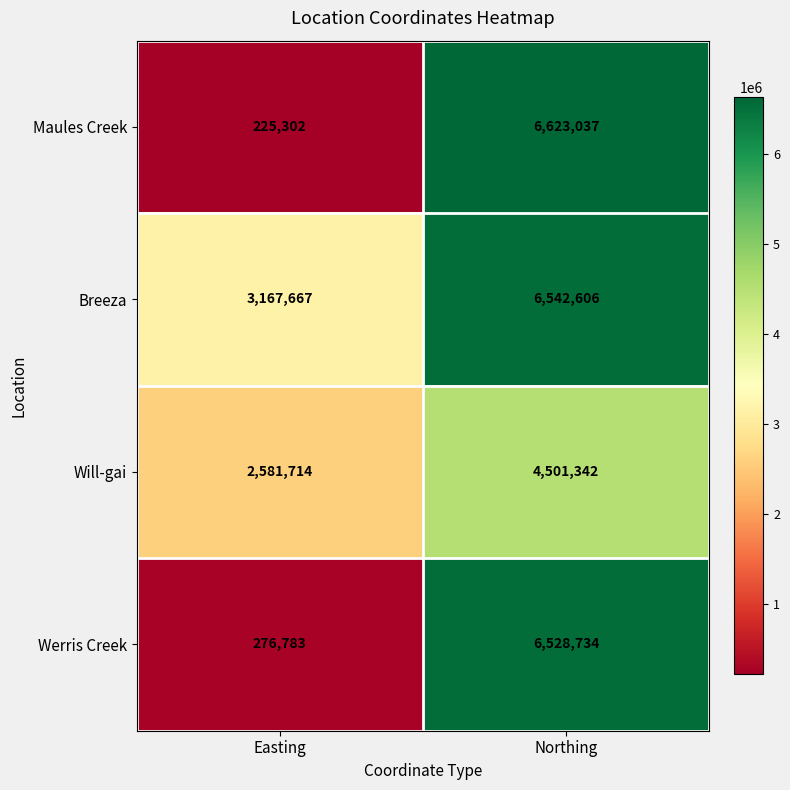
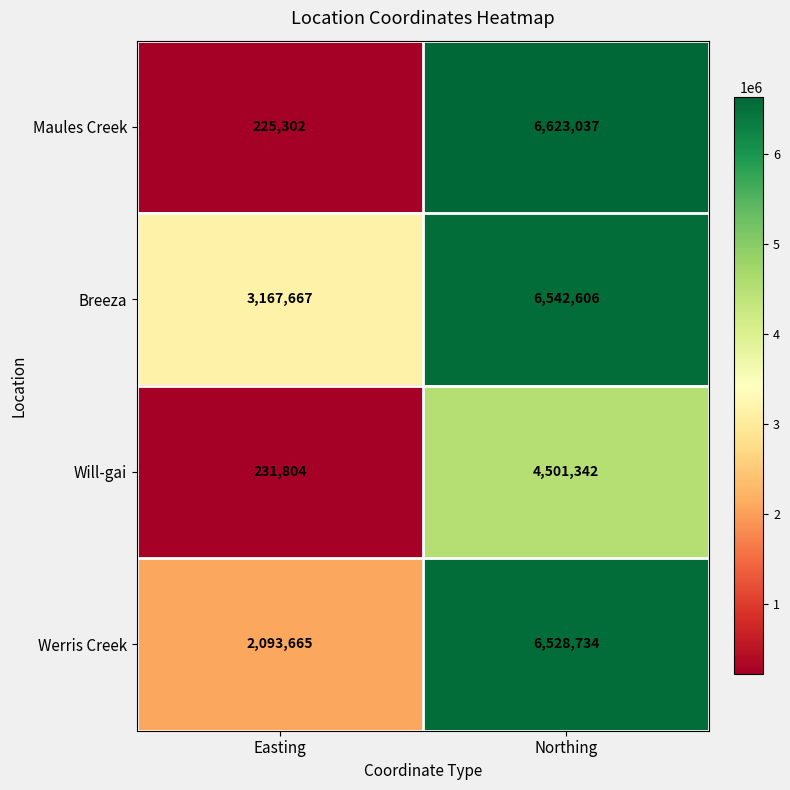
Will-gai, Easting: 2,581,714 -> 231,804
Werris Creek, Easting: 276,783 -> 2,093,665
